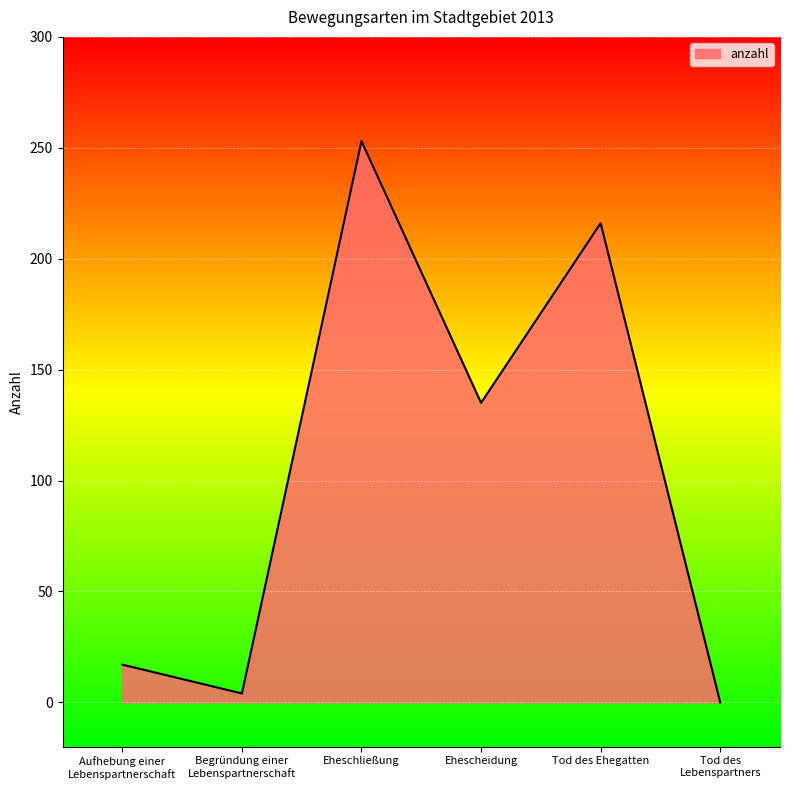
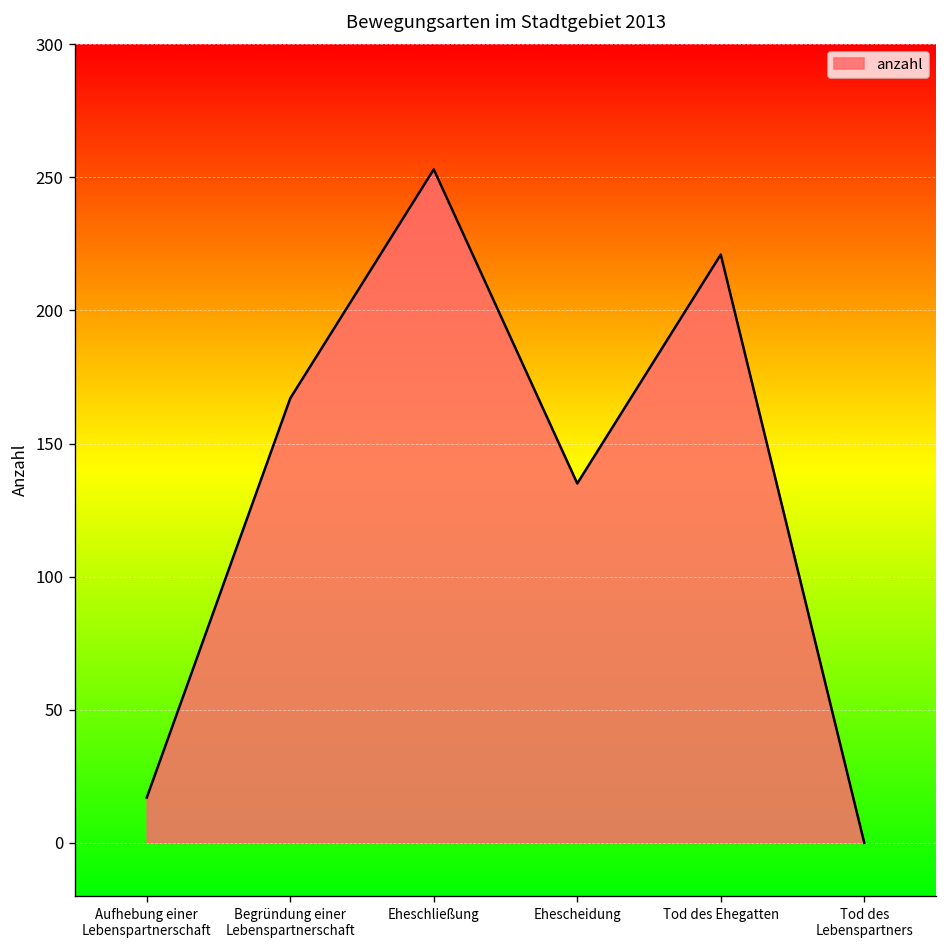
Begründung einer Lebenspartnerschaft: 4 -> 167
Tod des Ehegatten: 216 -> 221
